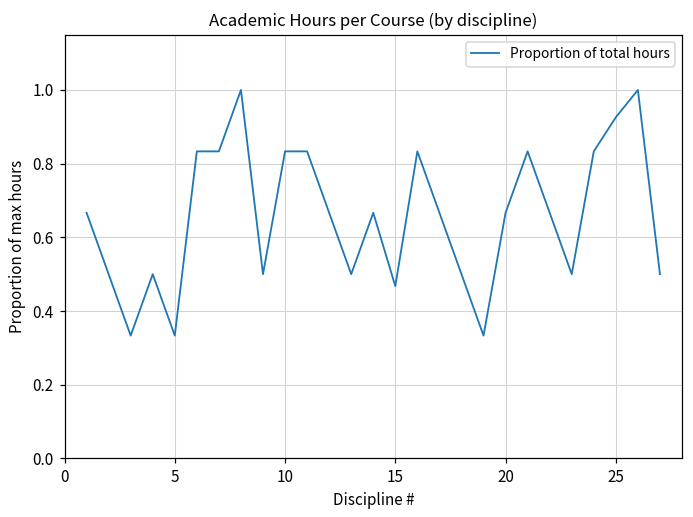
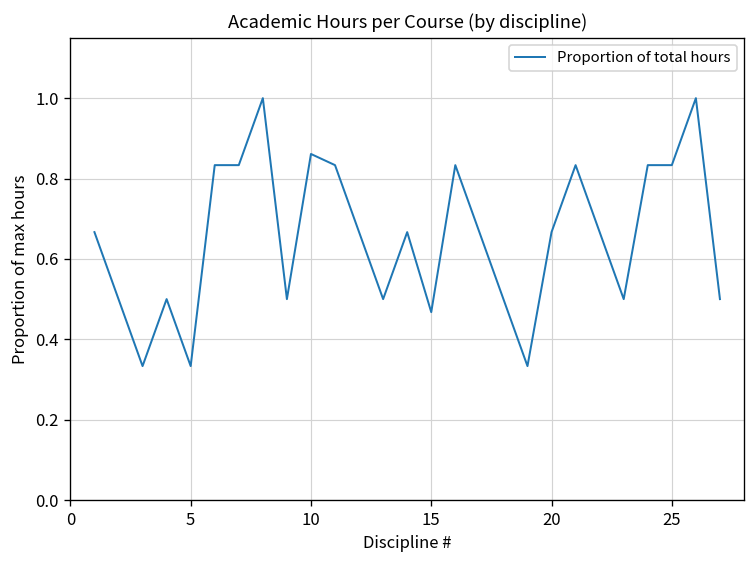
10: 0.83 -> 0.86
25: 0.93 -> 0.83
